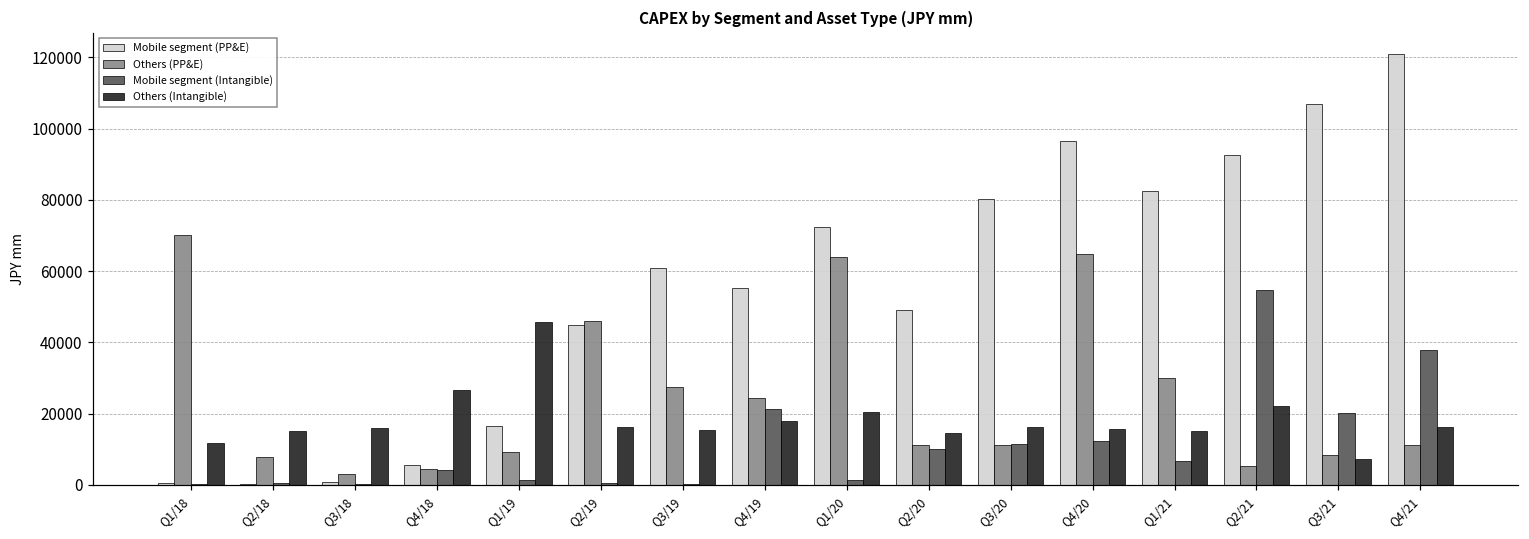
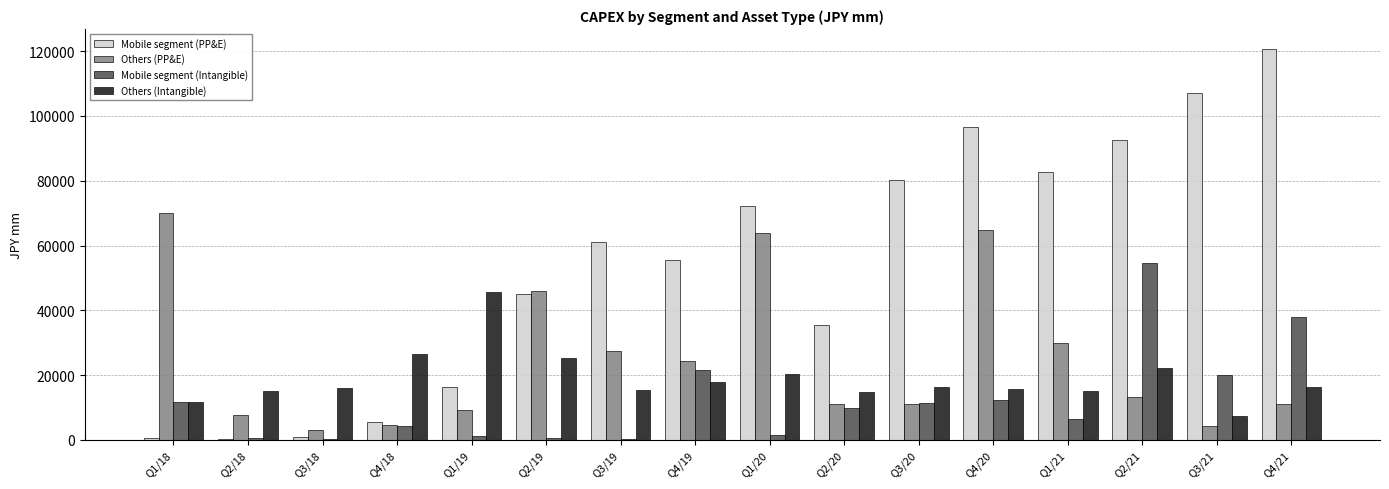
Mobile segment (Intangible), Q1/18: 0 -> 12000
Others (Intangible), Q2/19: 16000 -> 25000
Mobile segment (PP&E), Q2/20: 49000 -> 36000
Others (PP&E), Q2/21: 5000 -> 13000
Others (PP&E), Q3/21: 8000 -> 4000
